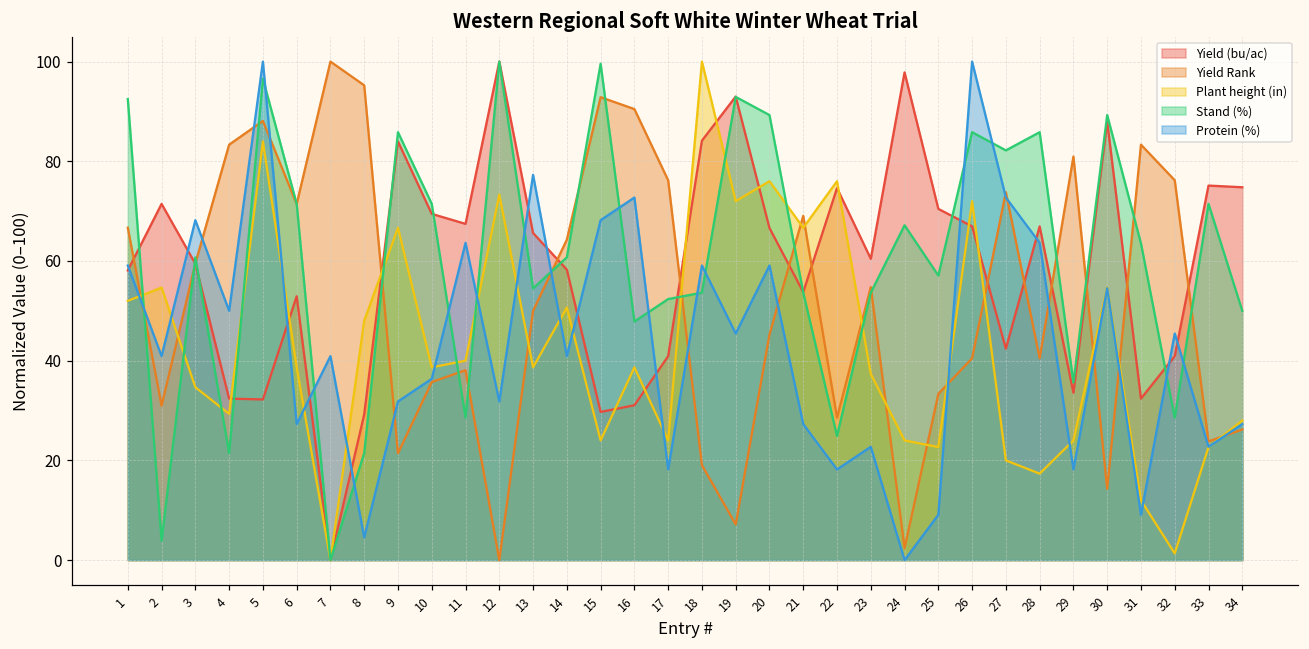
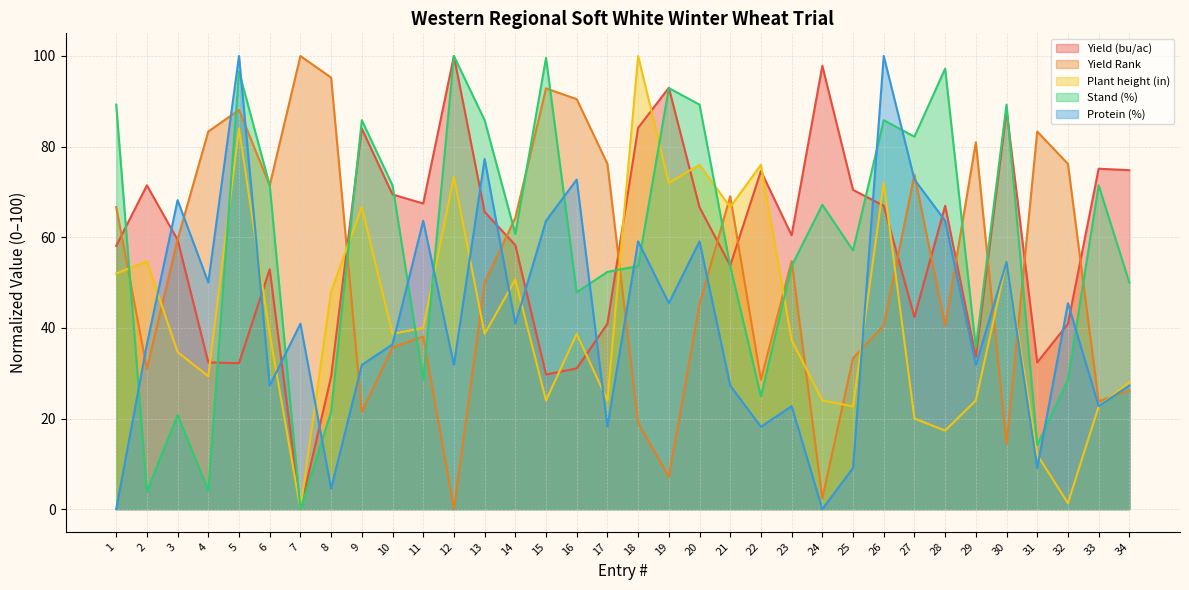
Stand (%), 1: 92 -> 89
Protein (%), 1: 59 -> 0
Protein (%), 2: 41 -> 36
Stand (%), 3: 61 -> 21
Stand (%), 4: 21 -> 4
Stand (%), 13: 55 -> 86
Protein (%), 15: 68 -> 64
Stand (%), 28: 86 -> 97
Protein (%), 29: 18 -> 32
Stand (%), 31: 64 -> 14
